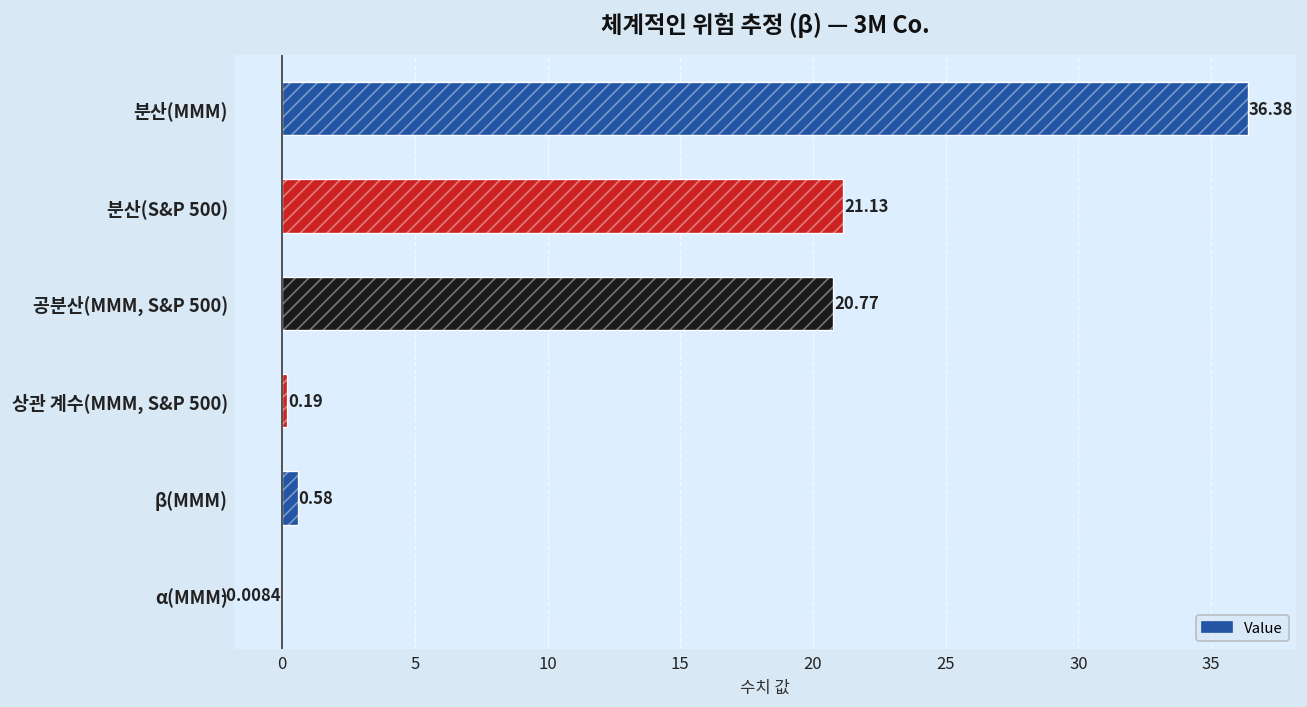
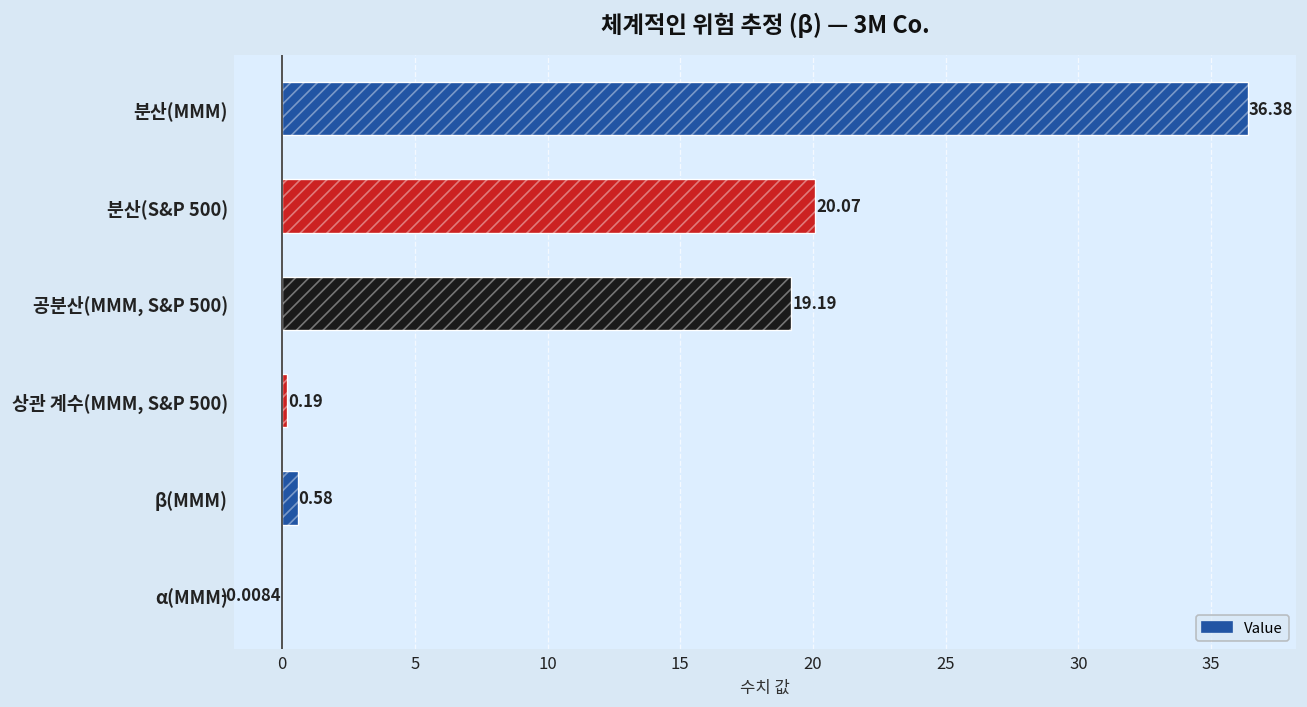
분산(S&P 500): 21.13 -> 20.07
공분산(MMM, S&P 500): 20.77 -> 19.19
